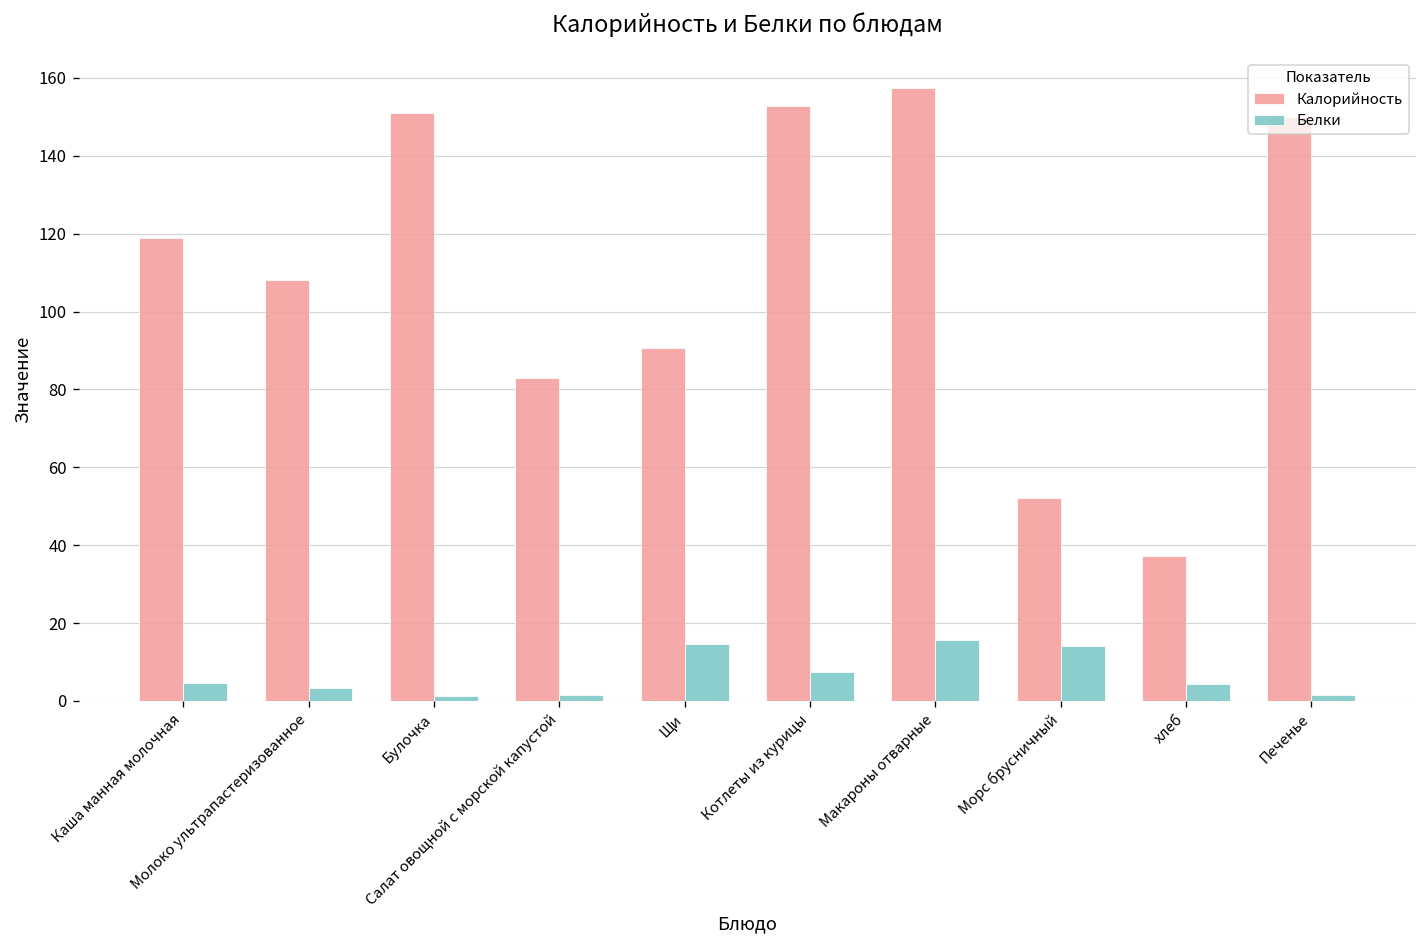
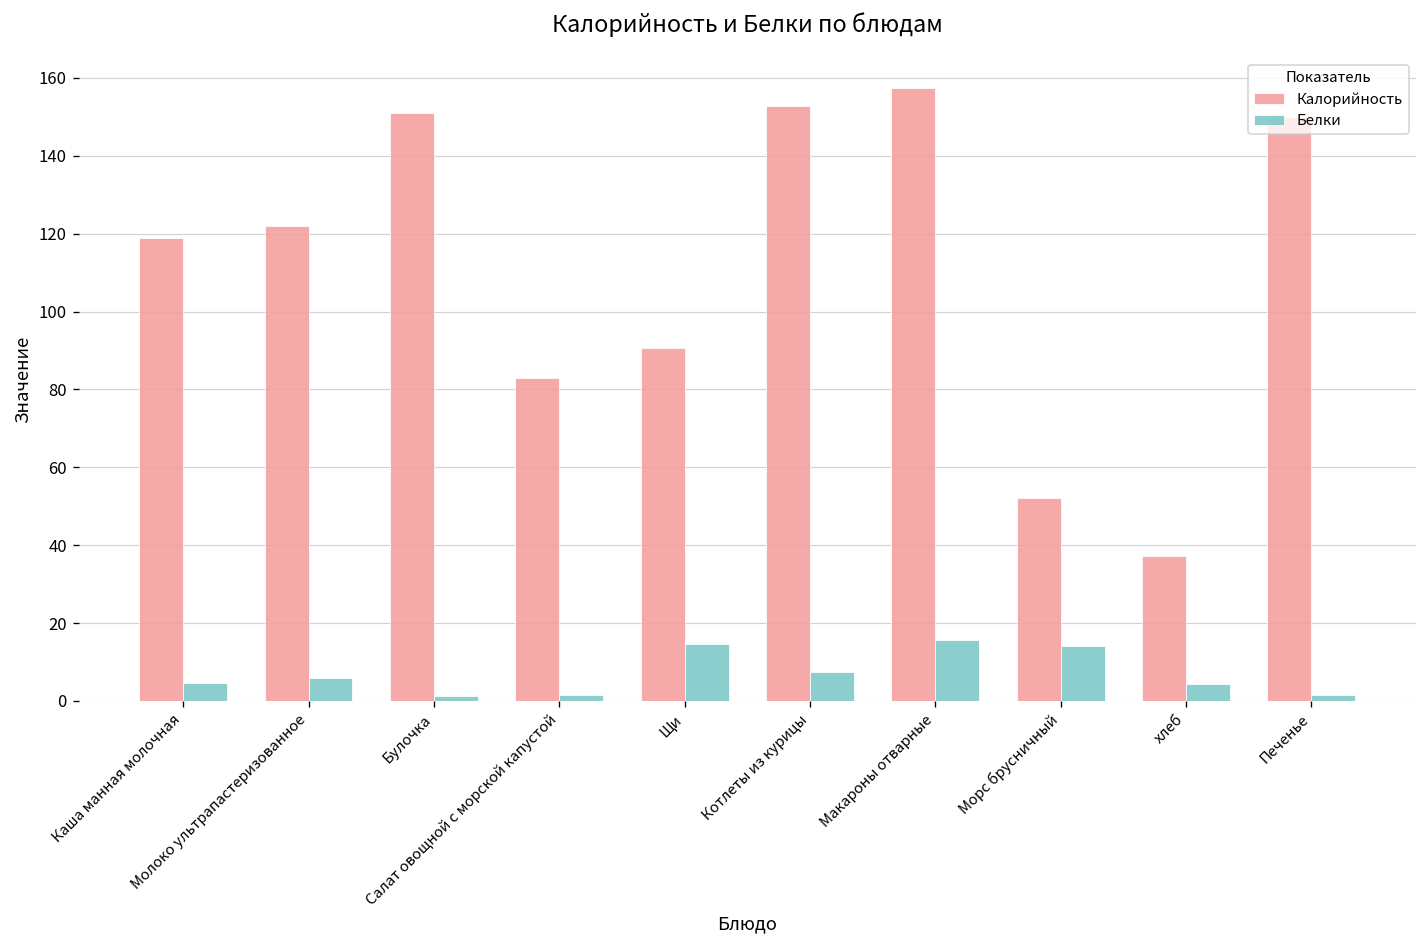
Калорийность, Молоко ультрапастеризованное: 108 -> 122
Белки, Молоко ультрапастеризованное: 3 -> 6
